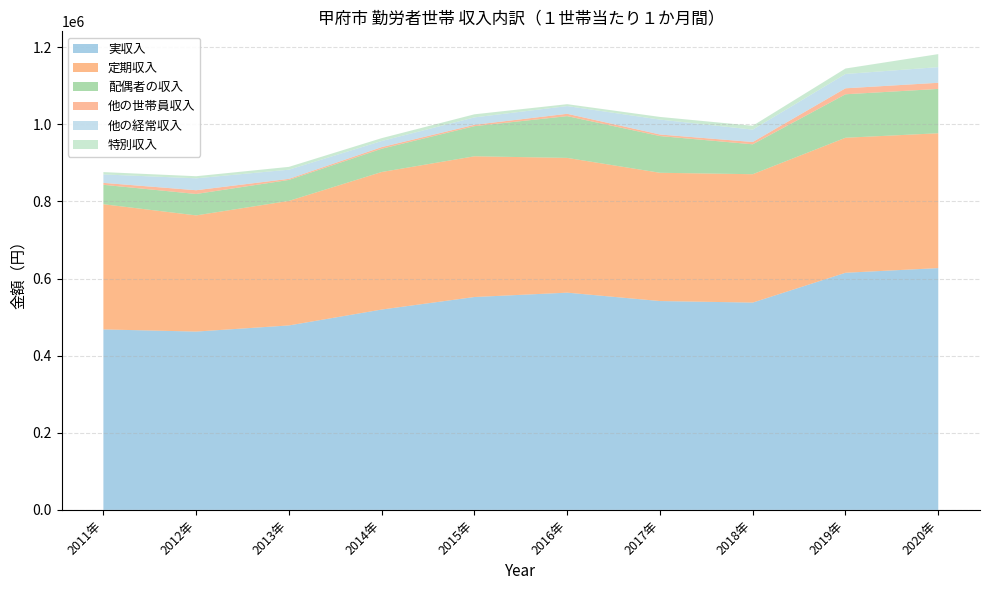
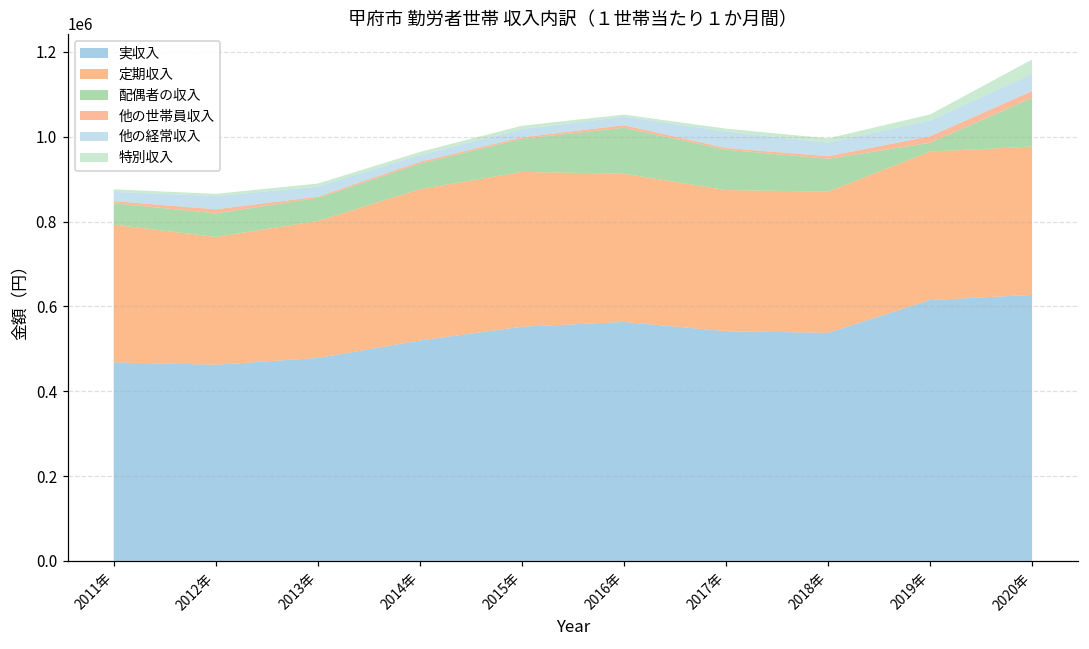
配偶者の収入, 2019年: 110000 -> 20000
